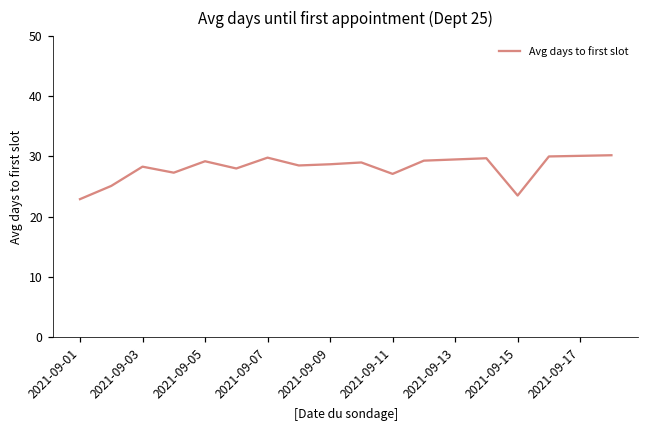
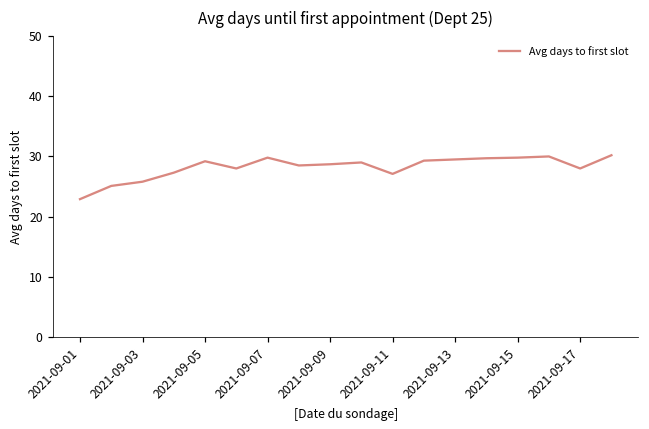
2021-09-03: 28 -> 26
2021-09-15: 24 -> 30
2021-09-17: 30 -> 28
